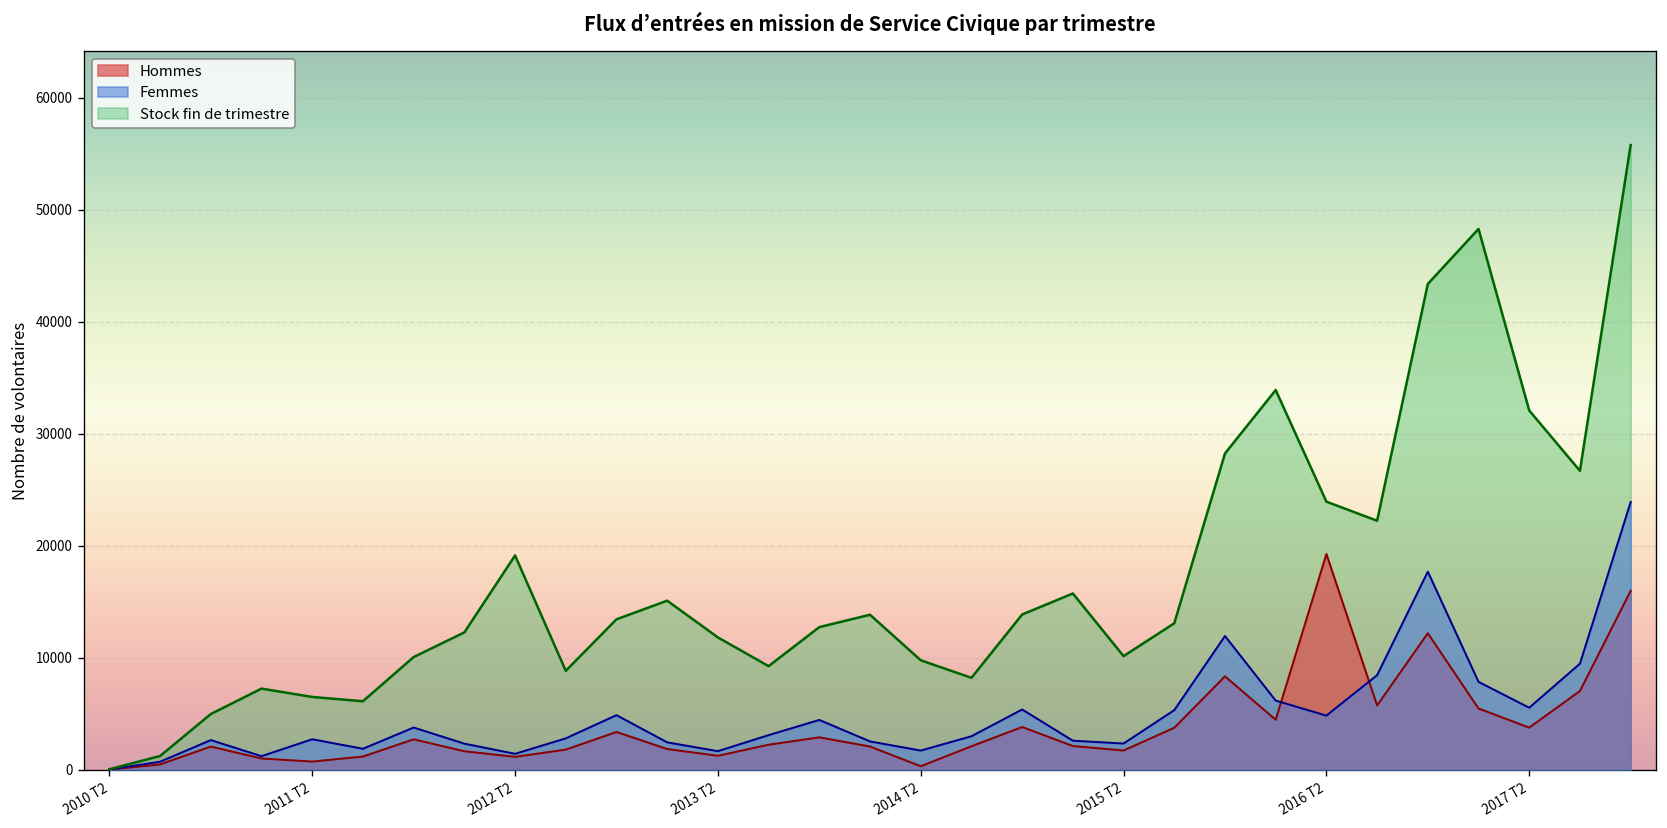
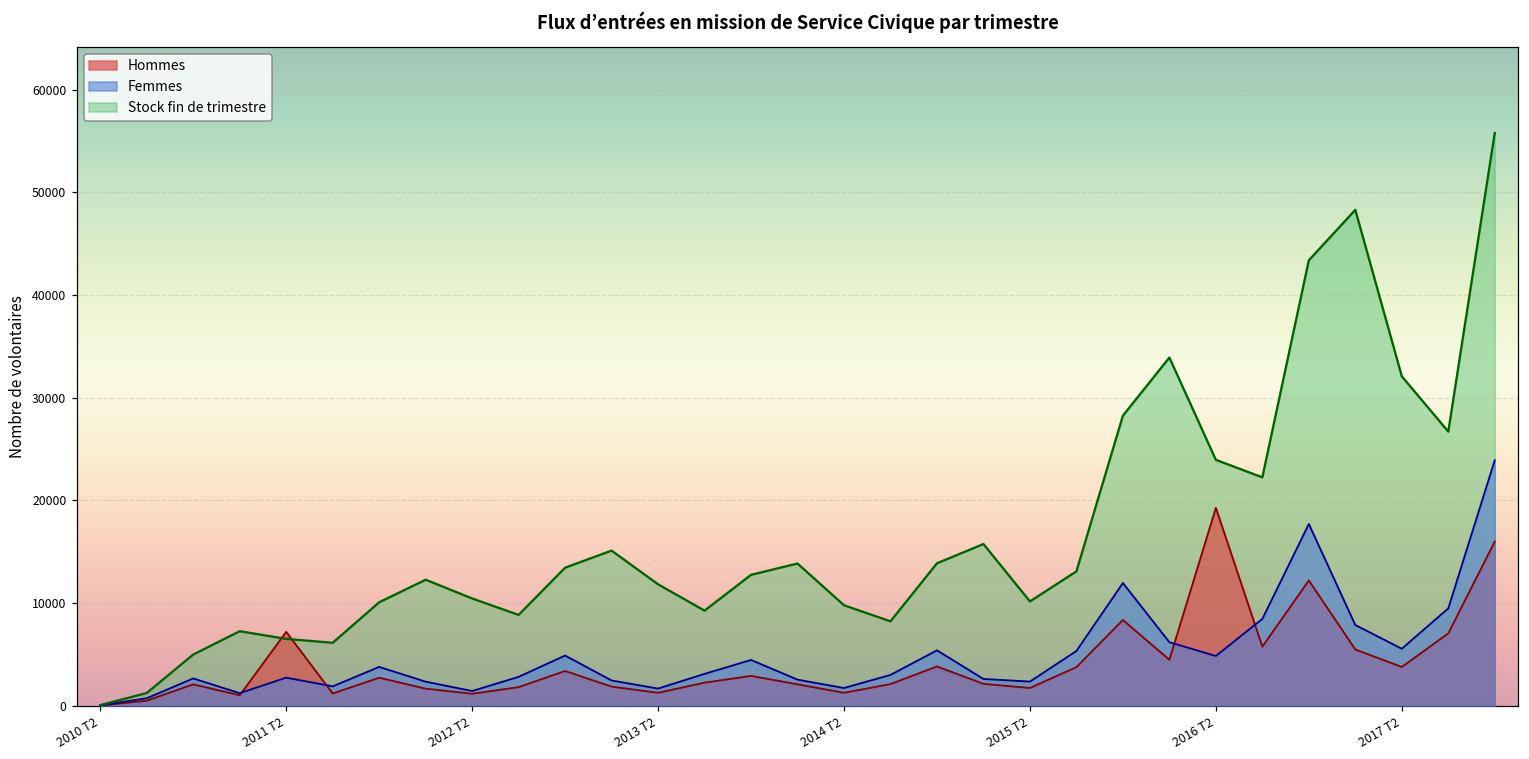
Hommes, 2011 T2: 1000 -> 7000
Stock fin de trimestre, 2012 T2: 19000 -> 10000
Hommes, 2014 T2: 0 -> 1000
